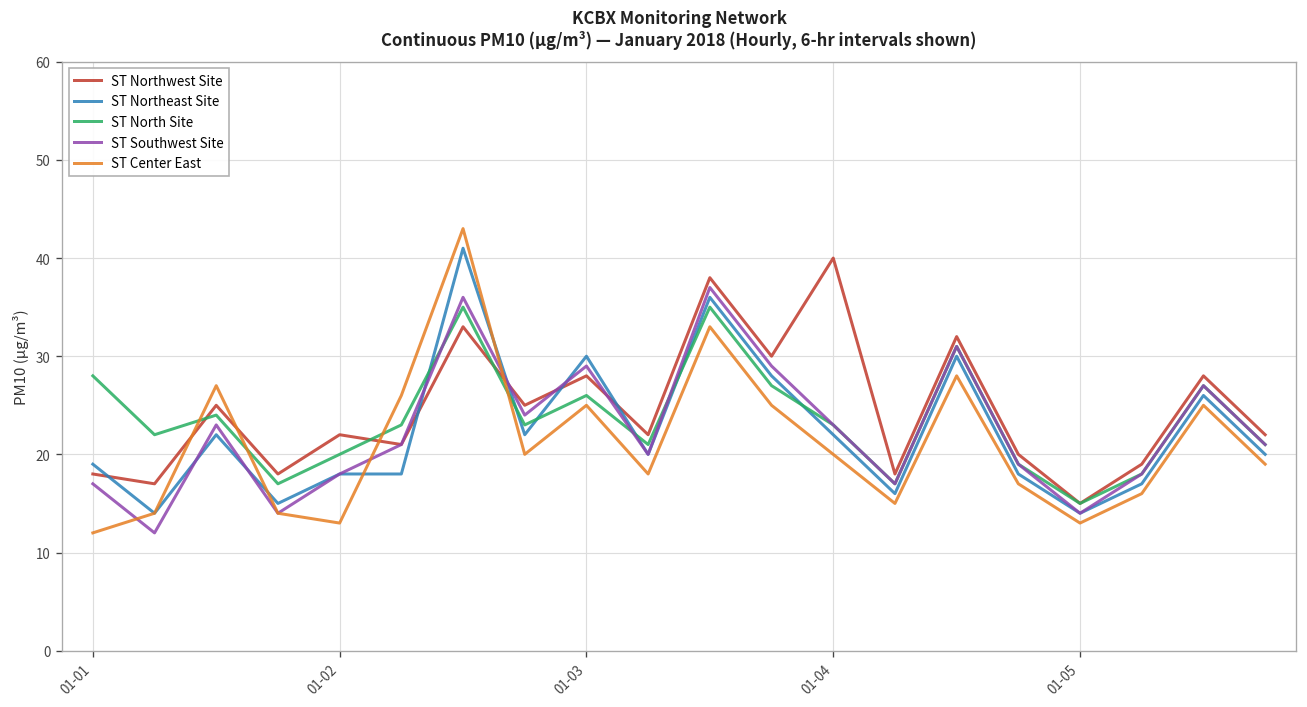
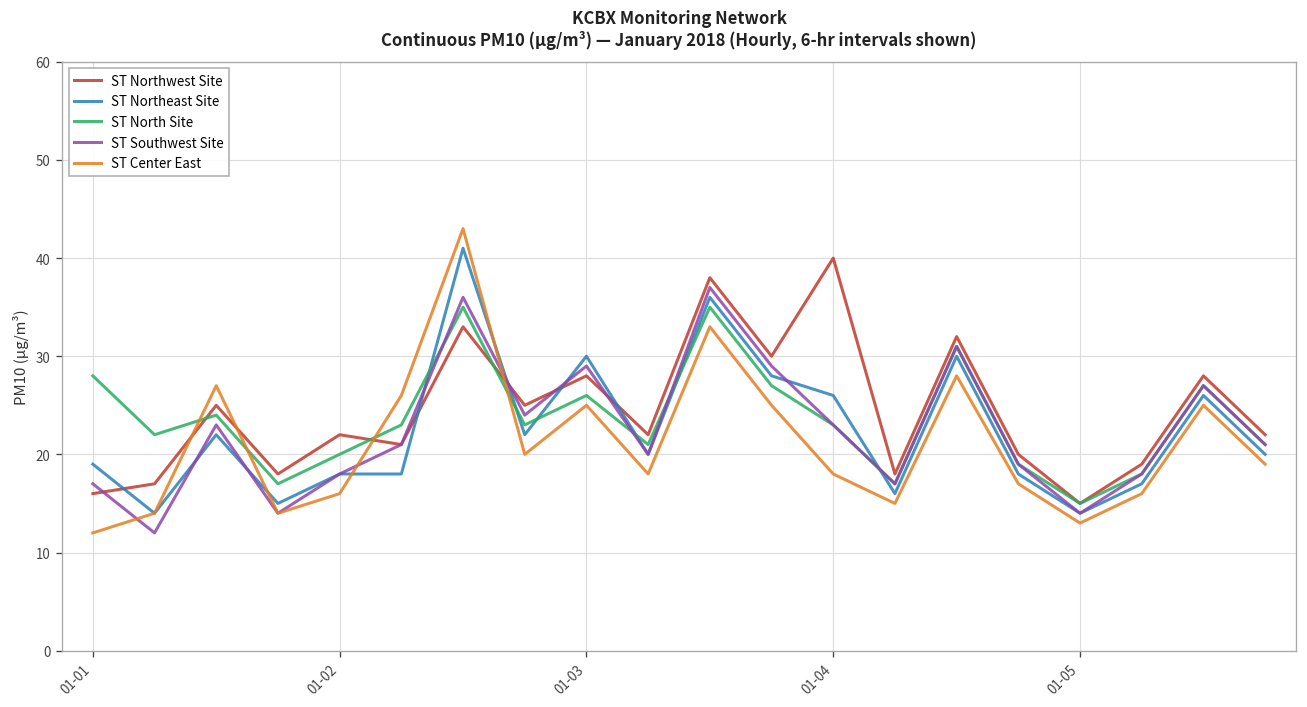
ST Northwest Site, 01-01: 18 -> 16
ST Center East, 01-02: 13 -> 16
ST Northeast Site, 01-04: 22 -> 26
ST Center East, 01-04: 20 -> 18
